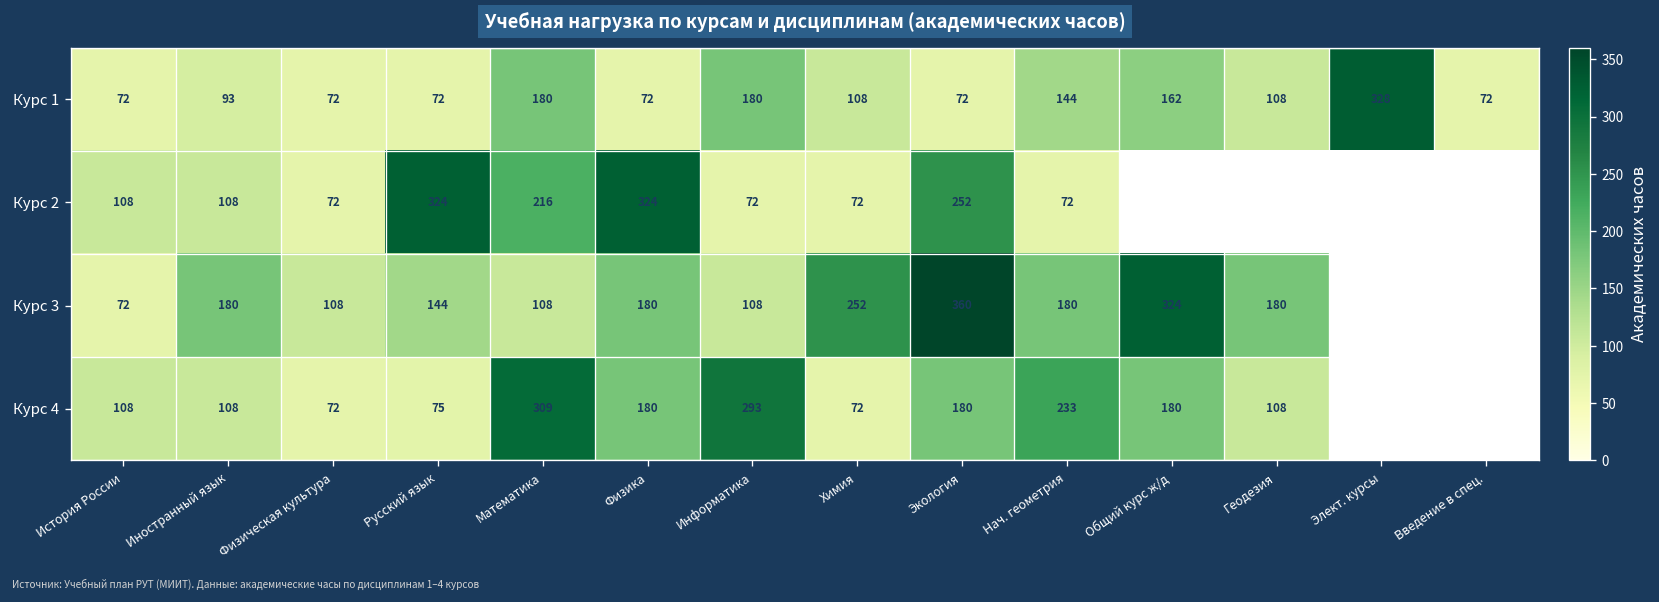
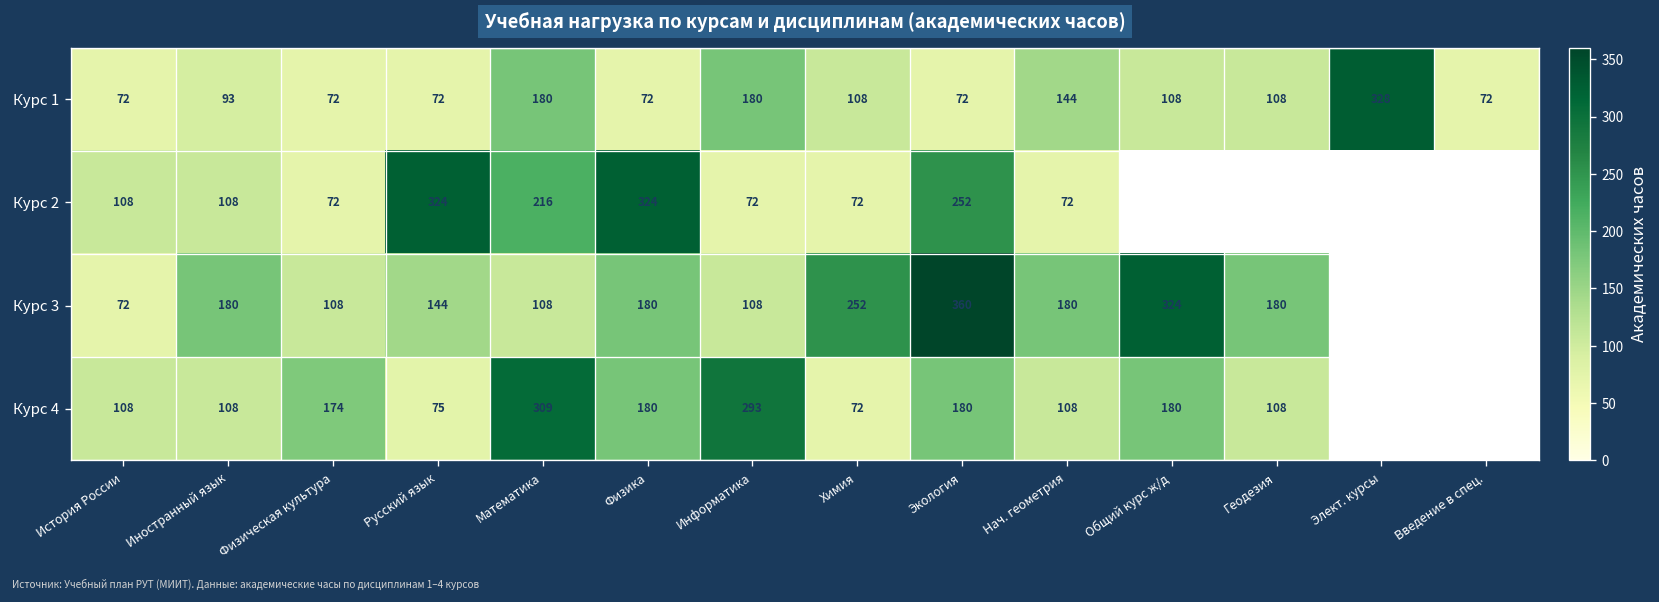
Курс 1, Общий курс ж/д: 162 -> 108
Курс 4, Физическая культура: 72 -> 174
Курс 4, Нач. геометрия: 233 -> 108
